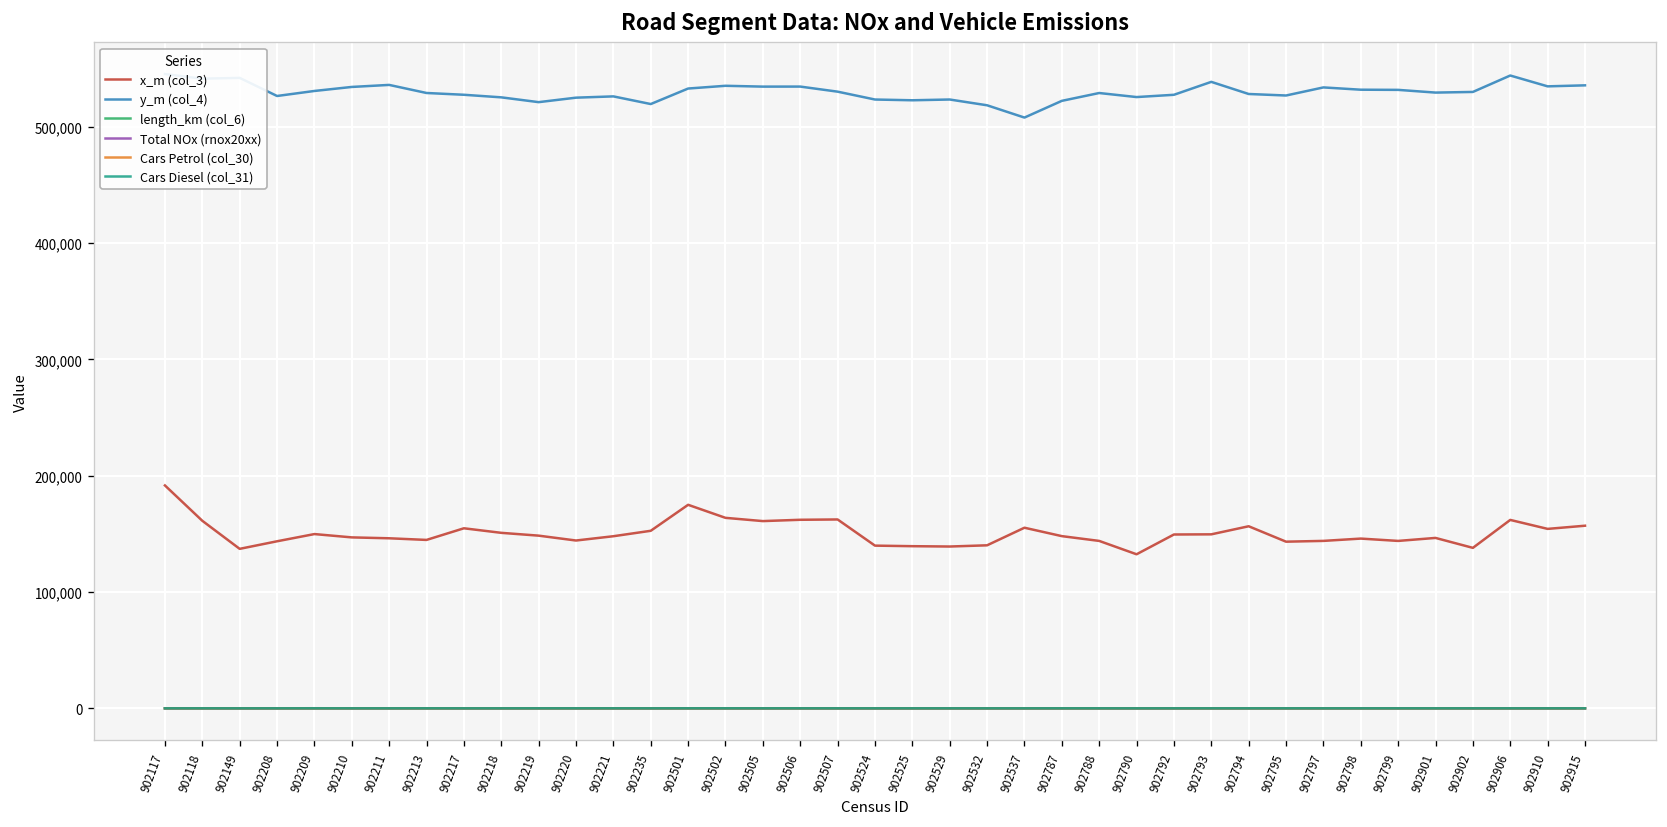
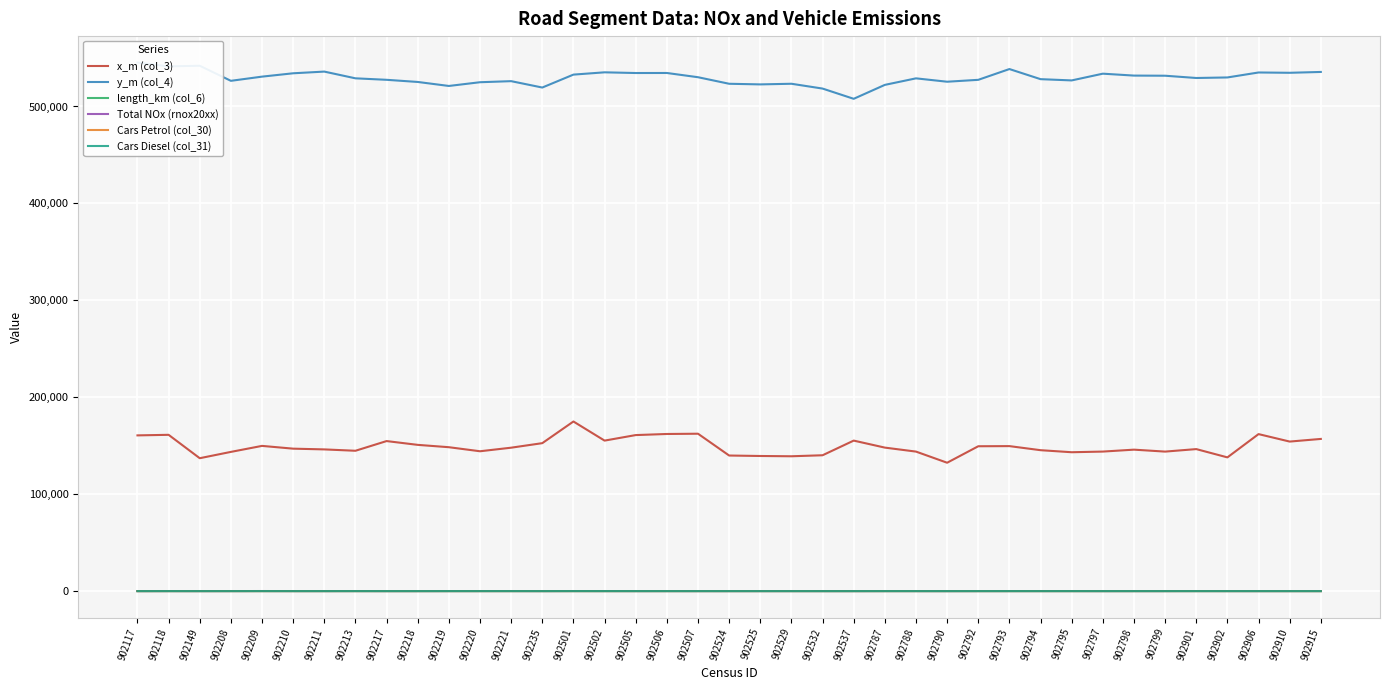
x_m (col_3), 902117: 190,000 -> 160,000
x_m (col_3), 902502: 164,000 -> 155,000
x_m (col_3), 902794: 160,000 -> 150,000
y_m (col_4), 902906: 544,000 -> 535,000
